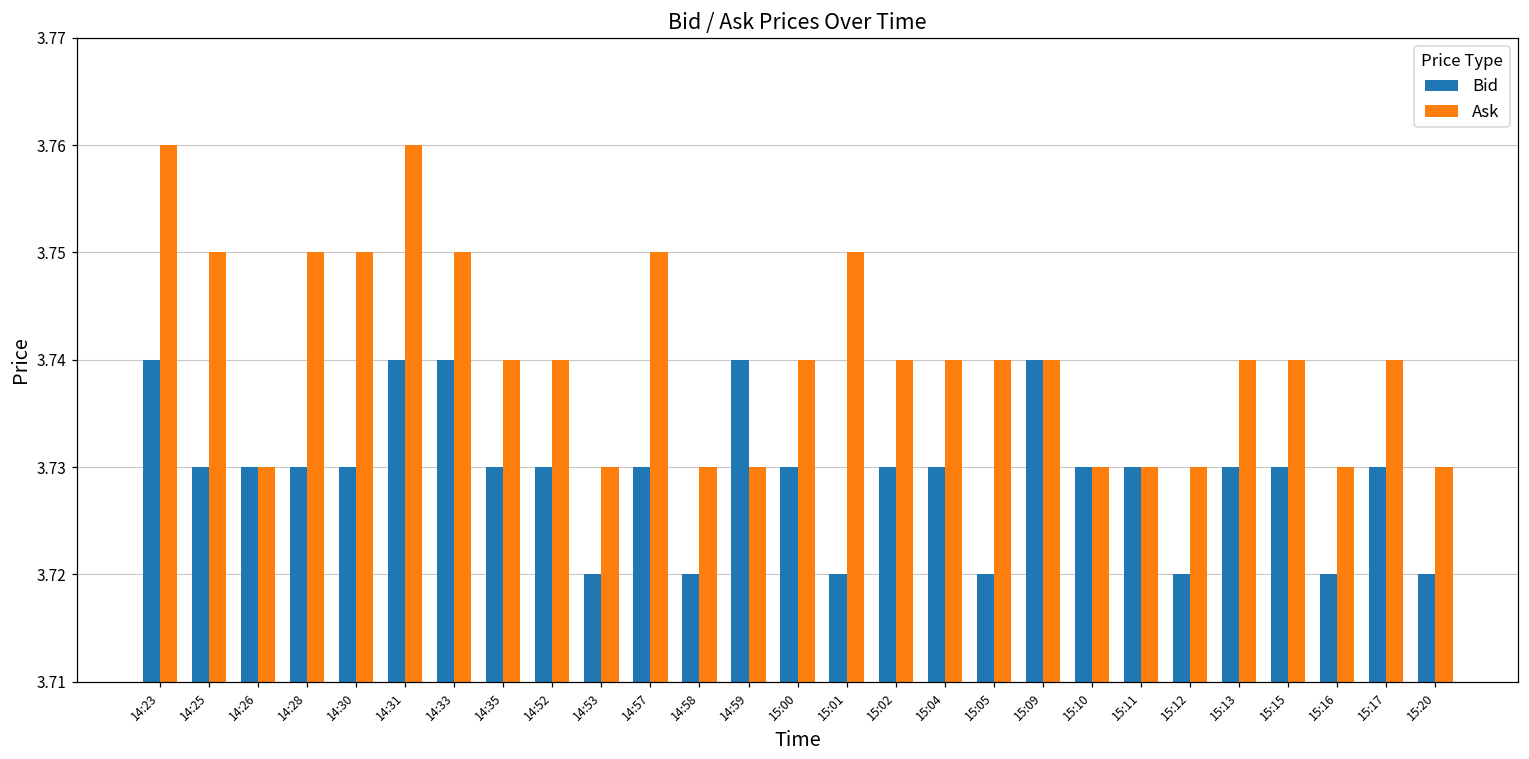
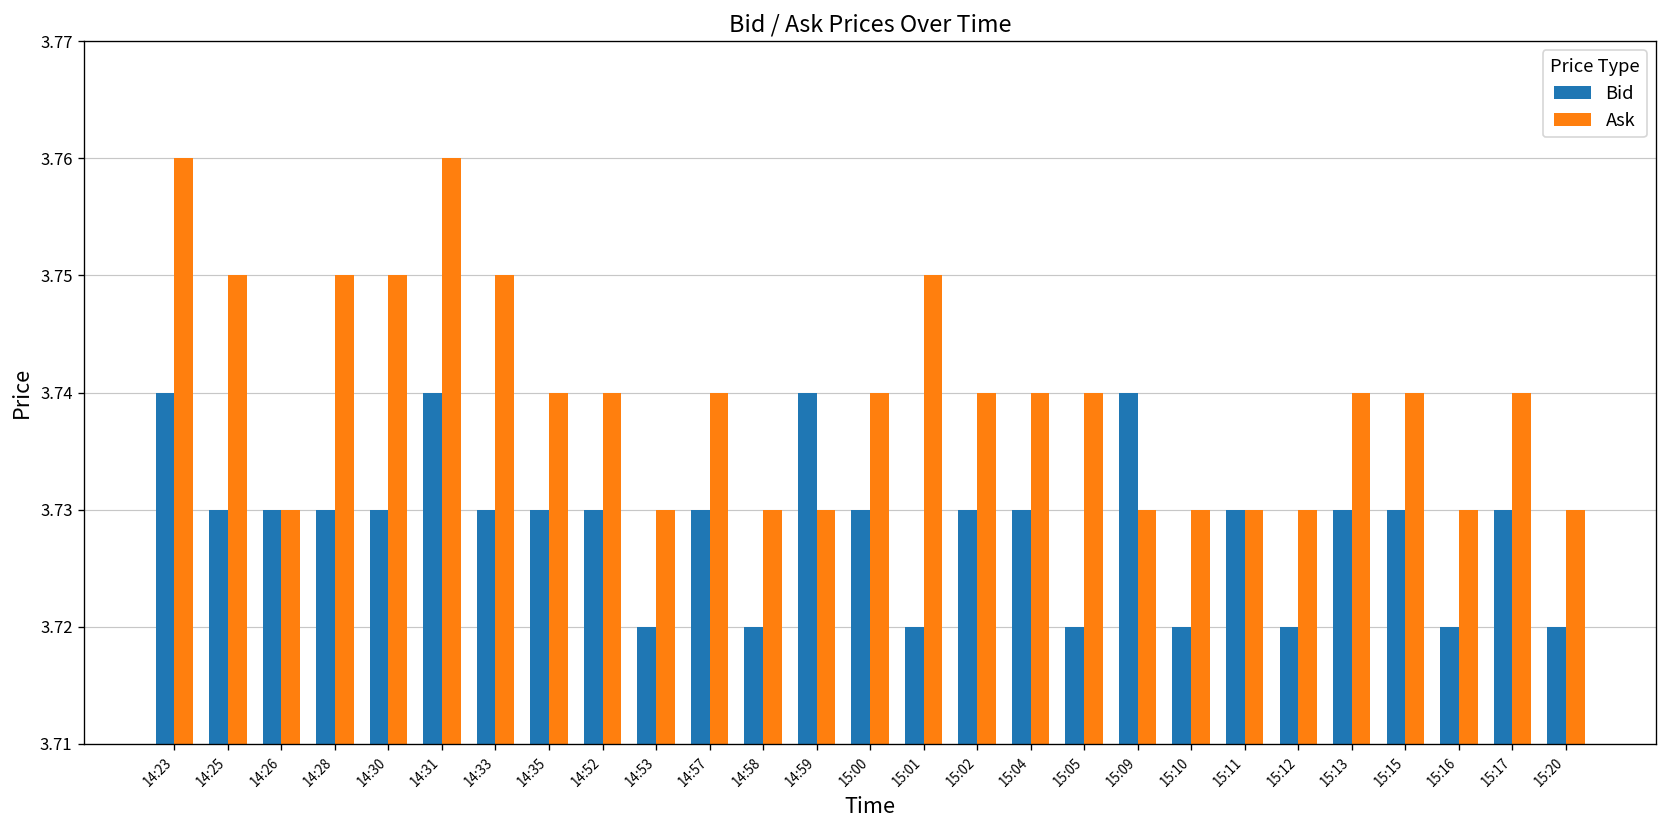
Bid, 14:33: 3.74 -> 3.73
Ask, 14:57: 3.75 -> 3.74
Ask, 15:09: 3.74 -> 3.73
Bid, 15:10: 3.73 -> 3.72
